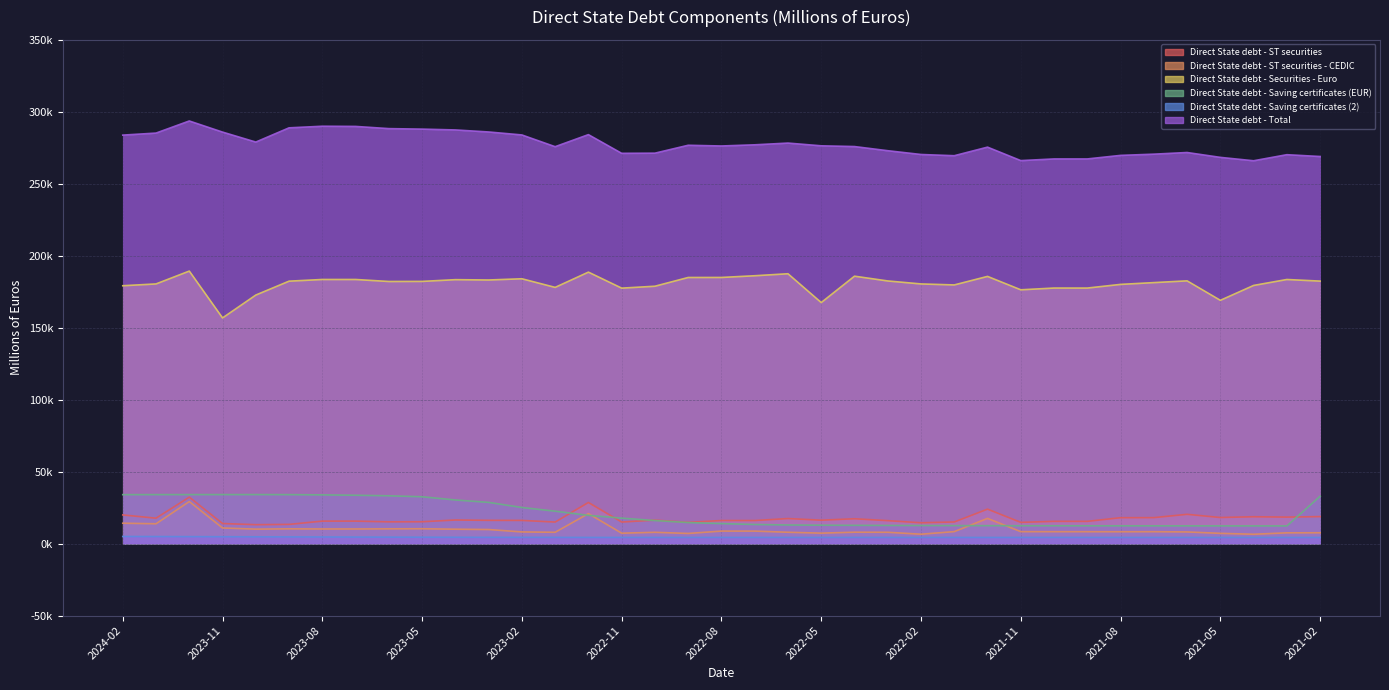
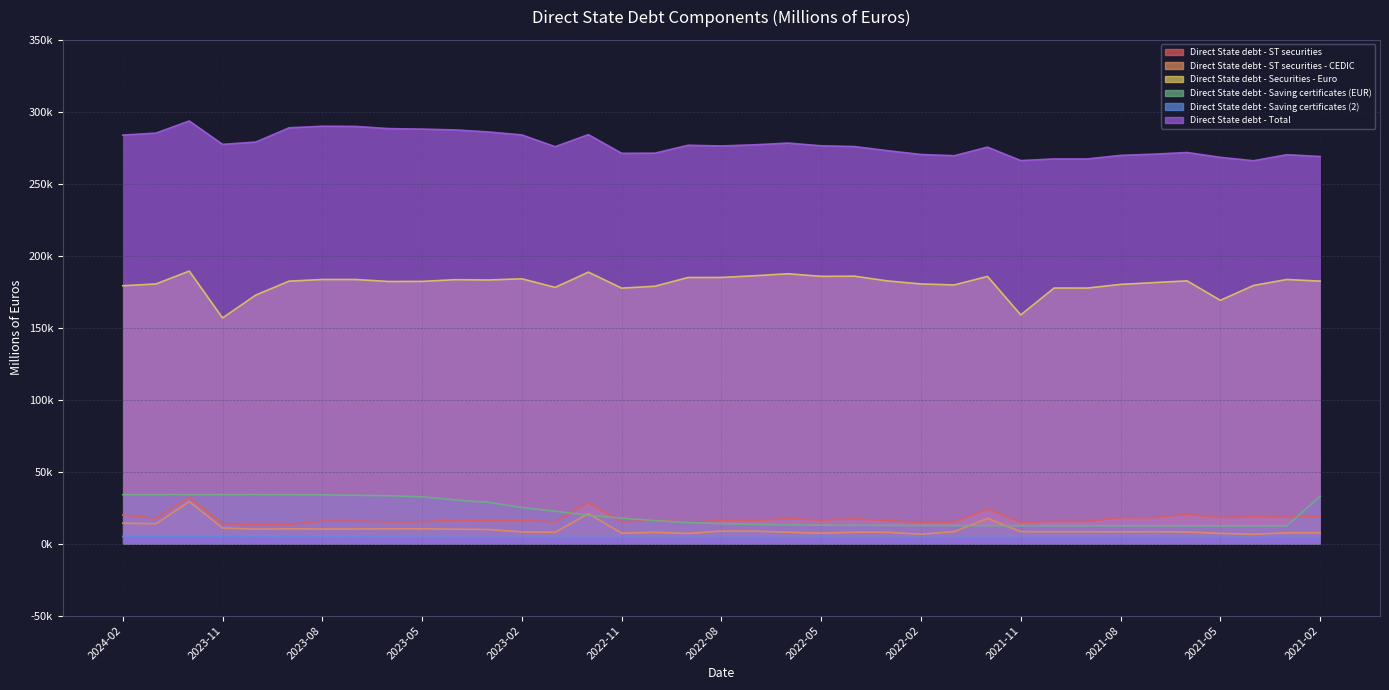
Direct State debt - Total, 2023-11: 286000 -> 277000
Direct State debt - Securities - Euro, 2022-05: 167000 -> 186000
Direct State debt - Securities - Euro, 2021-11: 176000 -> 159000
